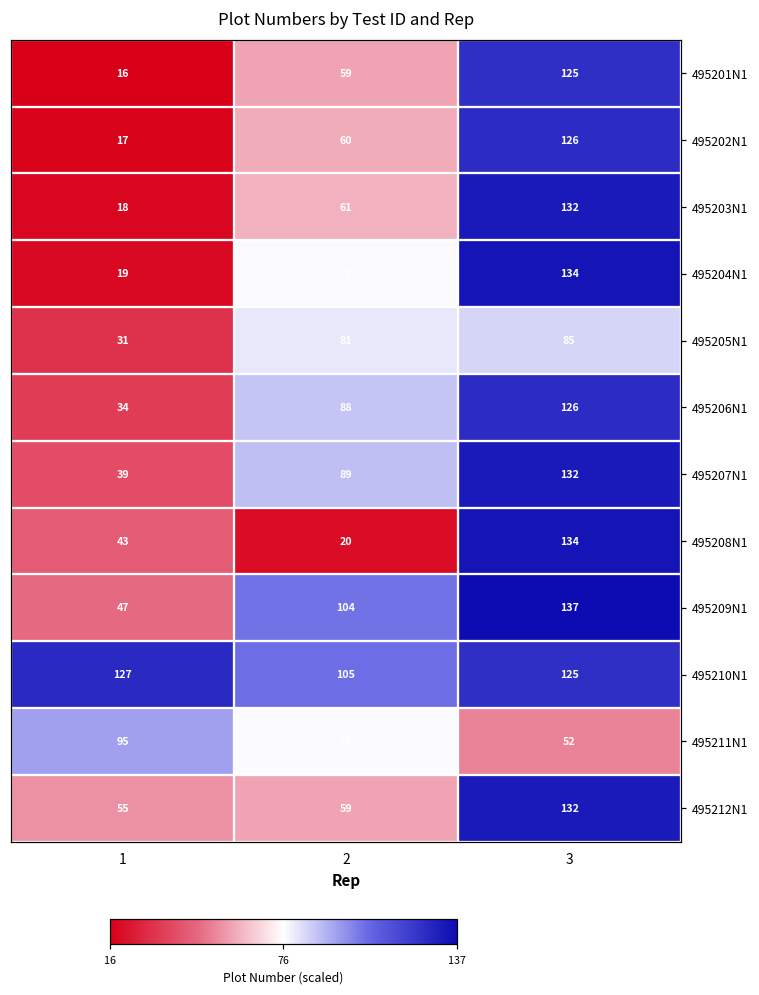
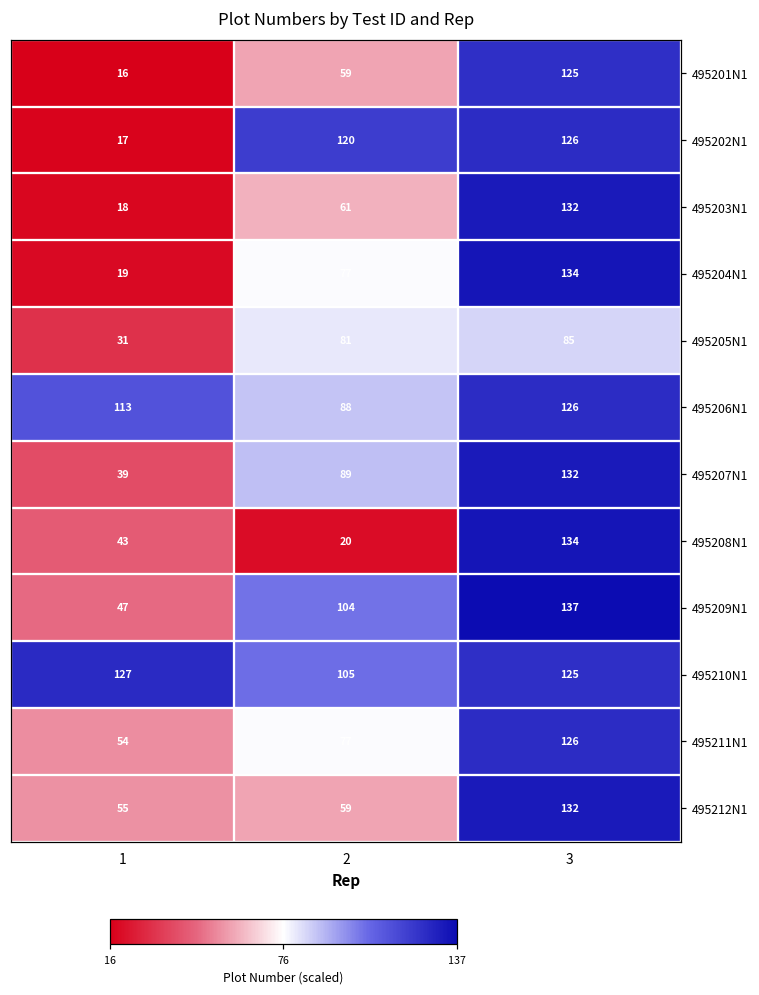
495202N1, 2: 60 -> 120
495206N1, 1: 34 -> 113
495211N1, 1: 95 -> 54
495211N1, 3: 52 -> 126
